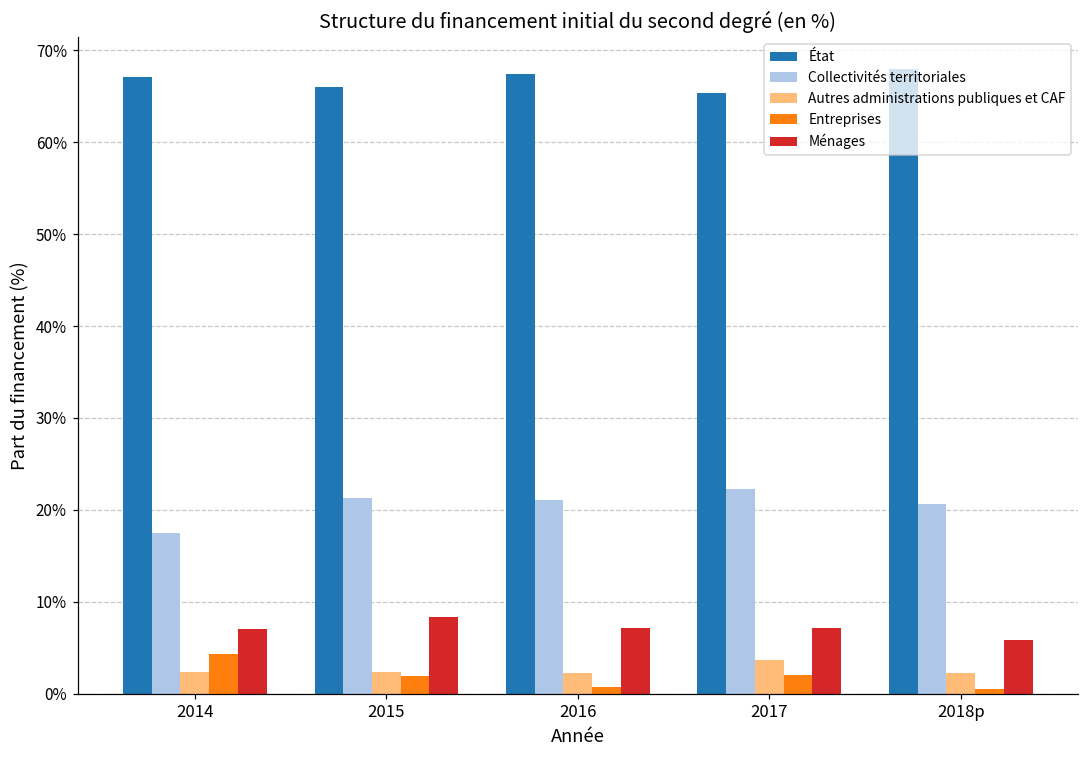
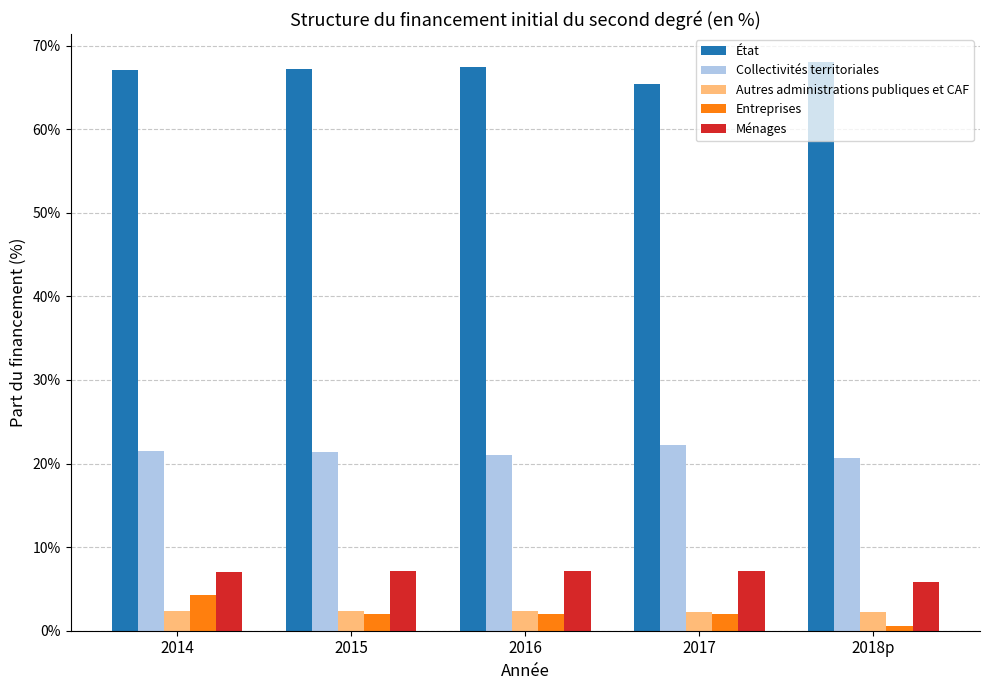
Collectivités territoriales, 2014: 17% -> 21%
État, 2015: 66% -> 67%
Ménages, 2015: 8% -> 7%
Entreprises, 2016: 1% -> 2%
Autres administrations publiques et CAF, 2017: 4% -> 2%
